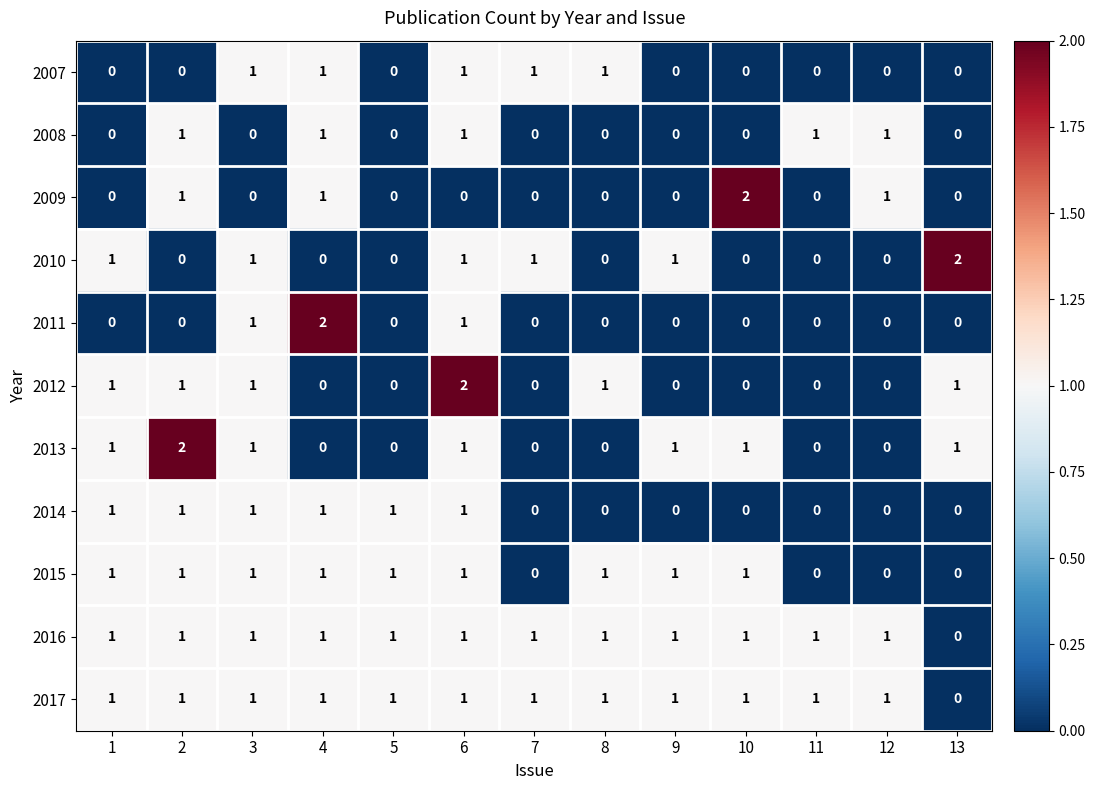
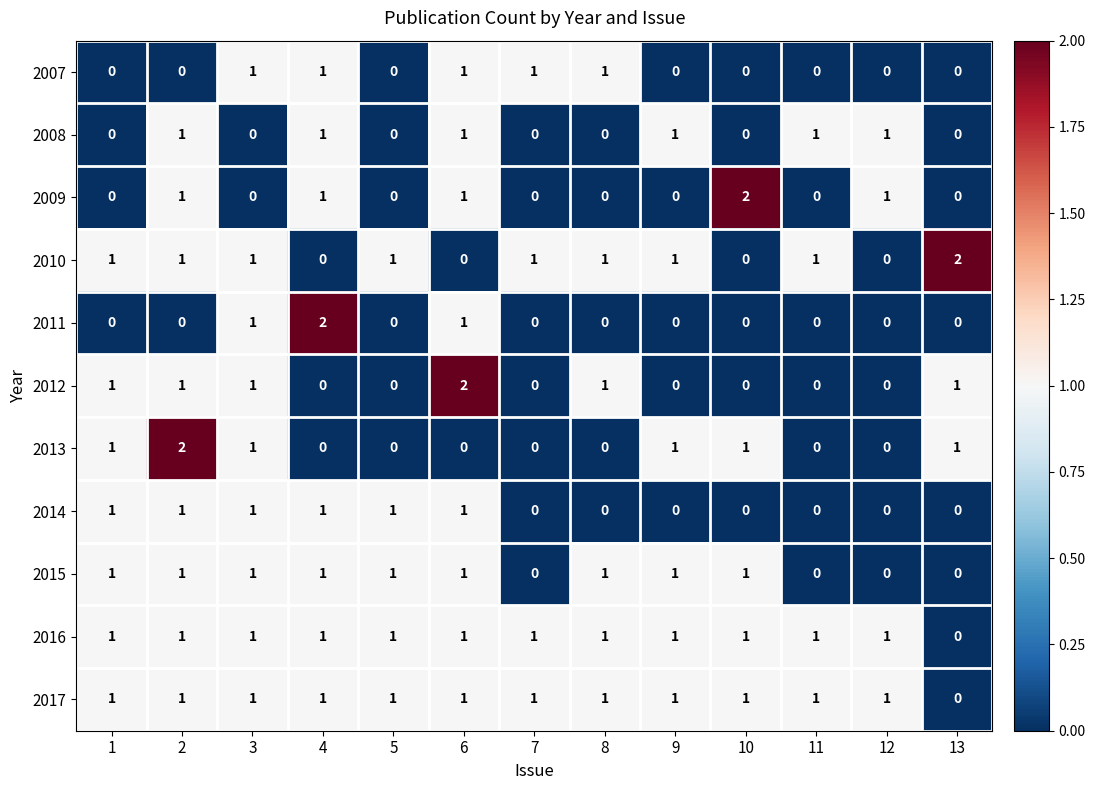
2008, 9: 0 -> 1
2009, 6: 0 -> 1
2010, 2: 0 -> 1
2010, 5: 0 -> 1
2010, 6: 1 -> 0
2010, 8: 0 -> 1
2010, 11: 0 -> 1
2013, 6: 1 -> 0
